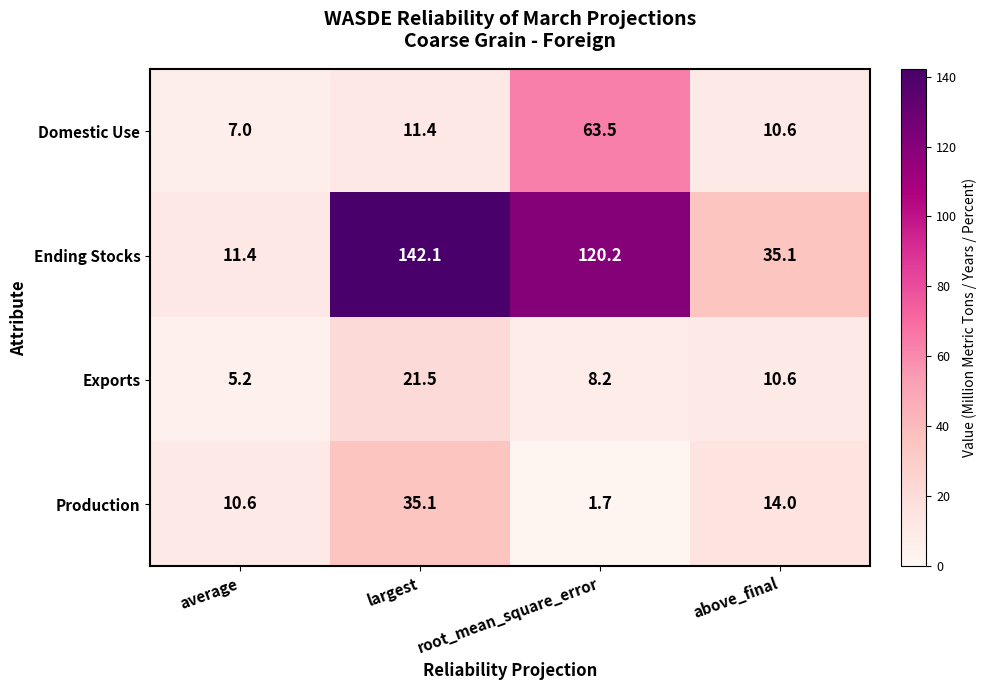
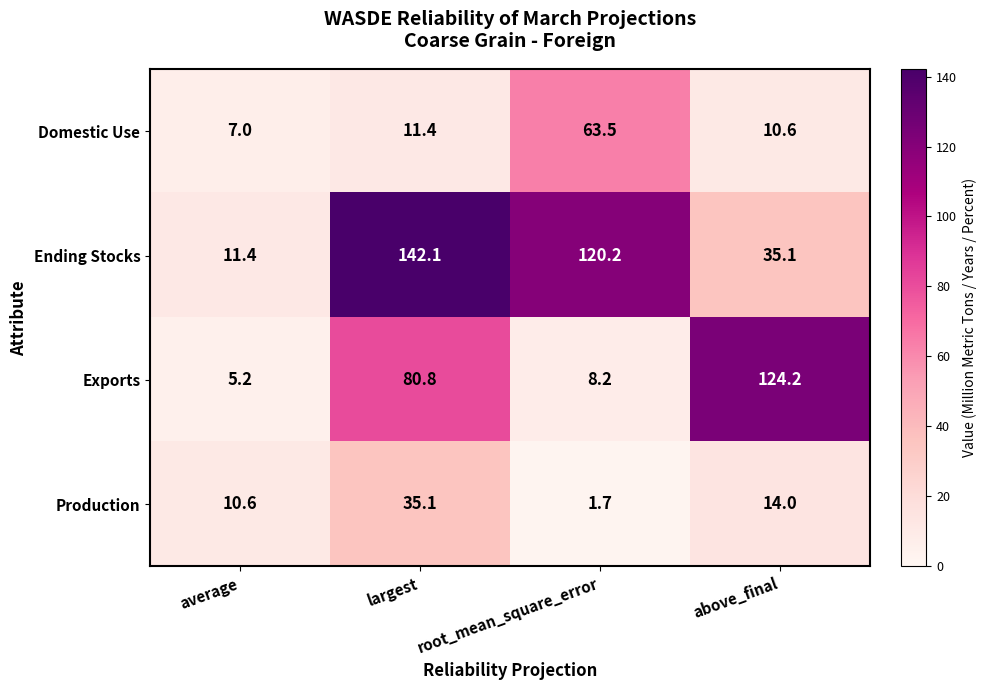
Exports, largest: 21.5 -> 80.8
Exports, above_final: 10.6 -> 124.2
